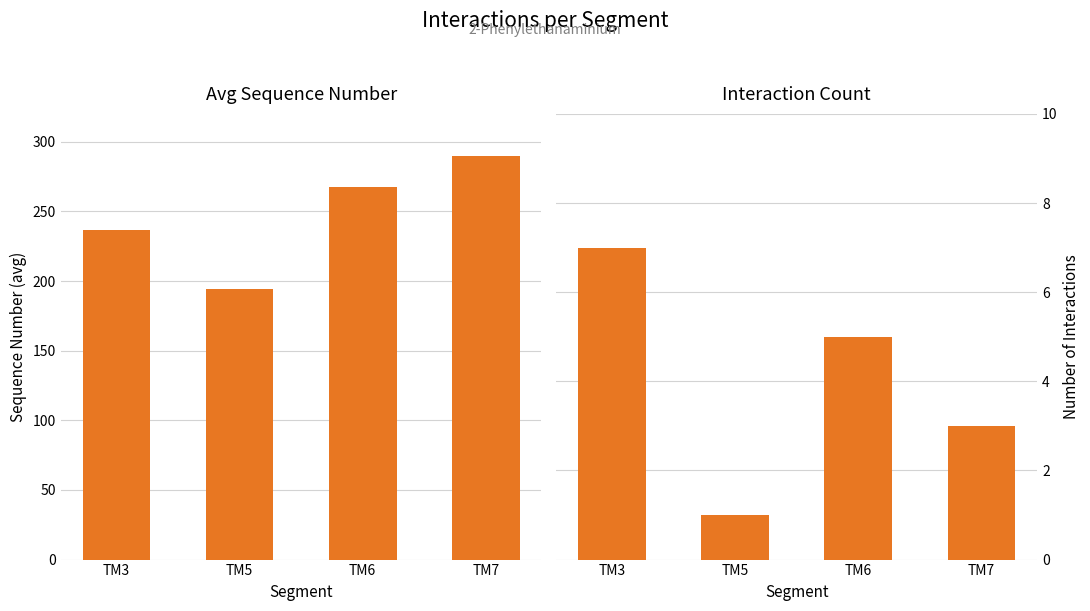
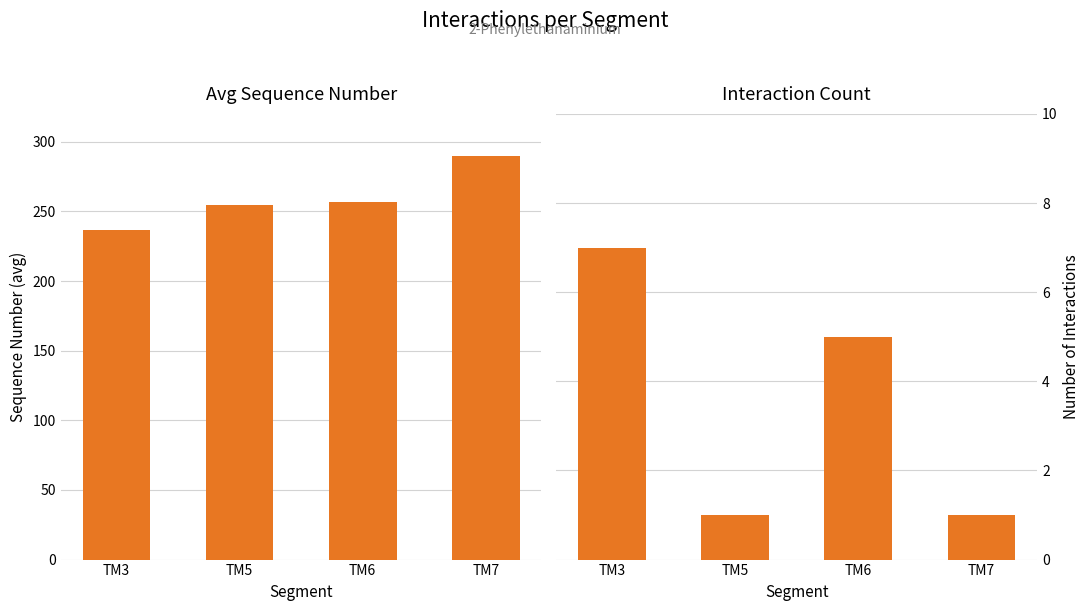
Avg Sequence Number, TM5: 194 -> 255
Avg Sequence Number, TM6: 268 -> 257
Interaction Count, TM7: 3 -> 1
